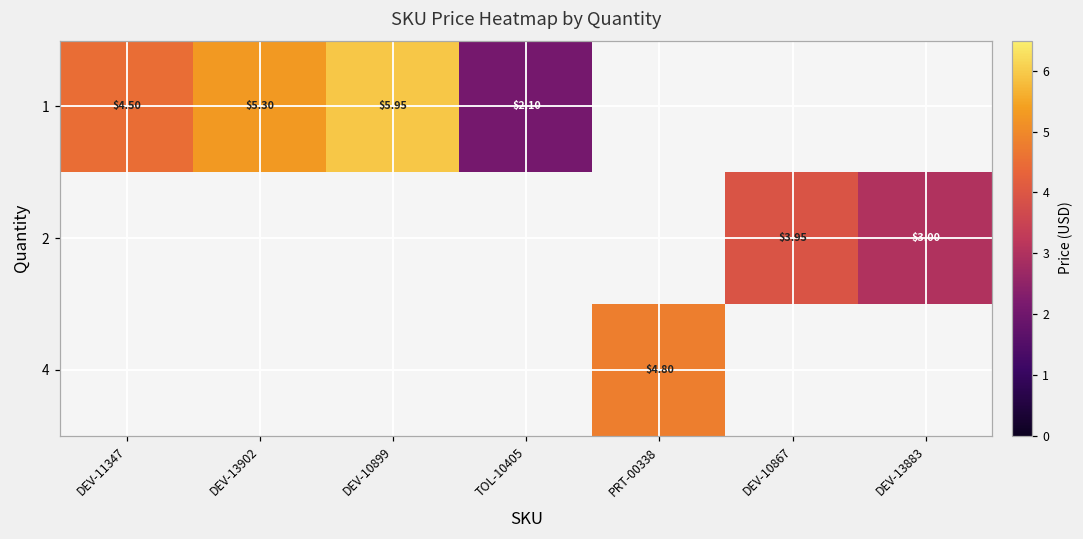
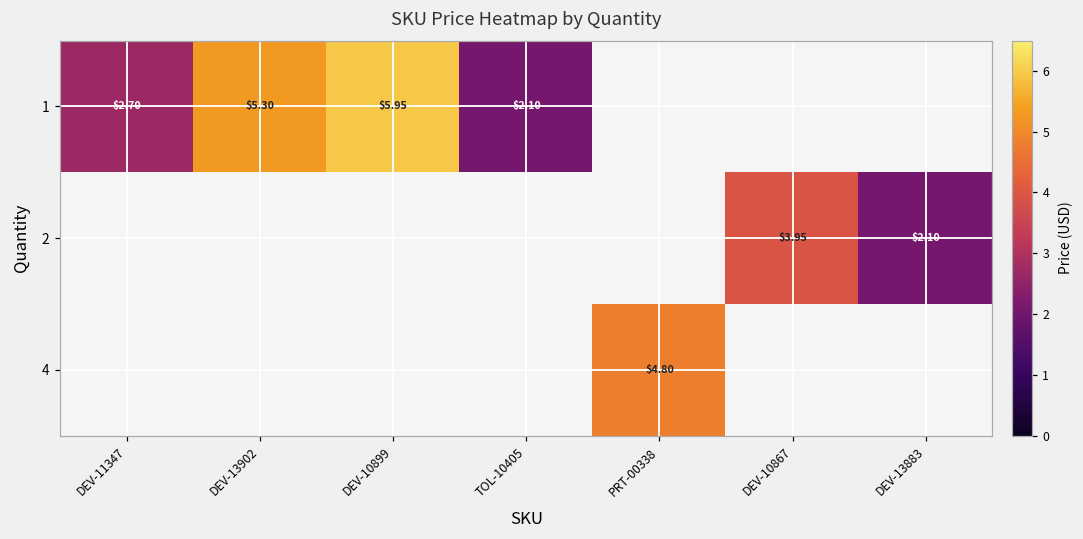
1, DEV-11347: $4.50 -> $2.70
2, DEV-13883: $3.00 -> $2.10
